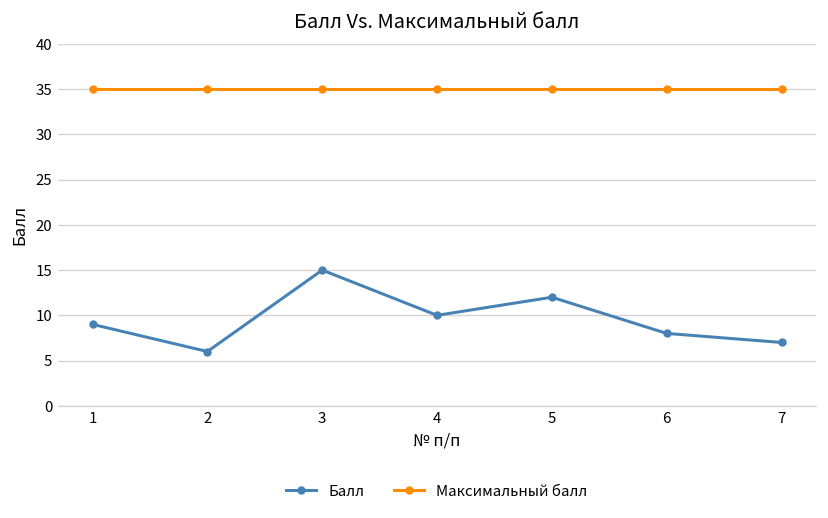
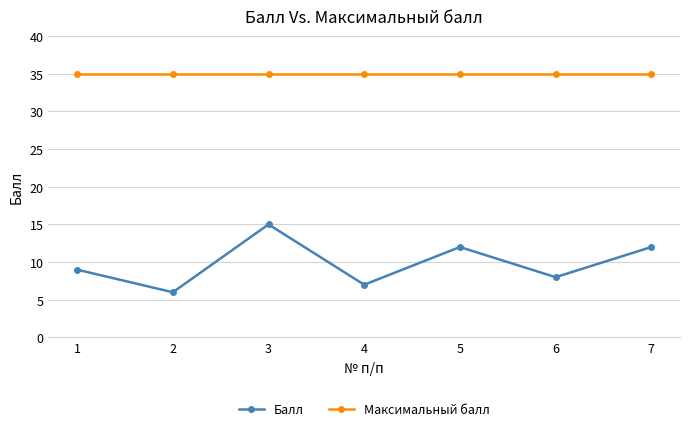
Балл, 4: 10 -> 7
Балл, 7: 7 -> 12
